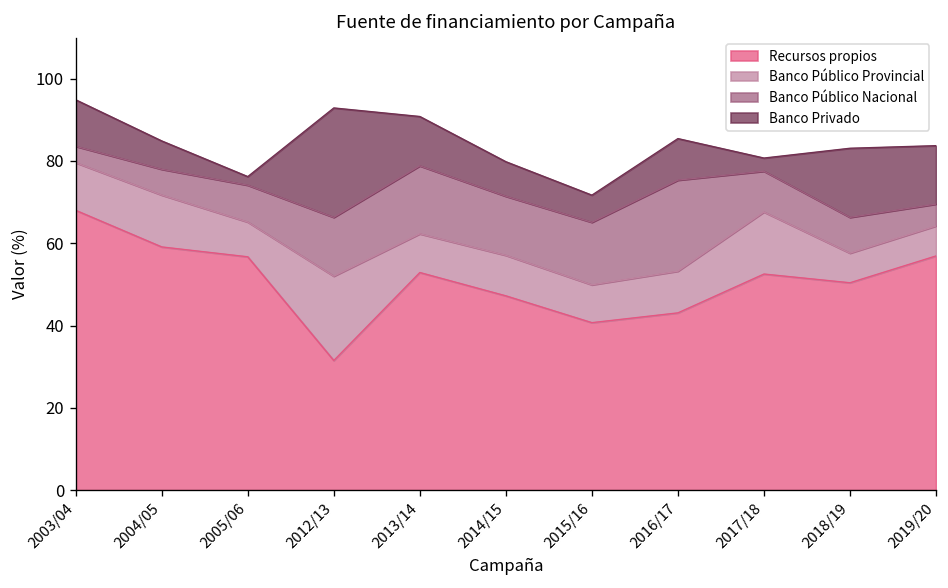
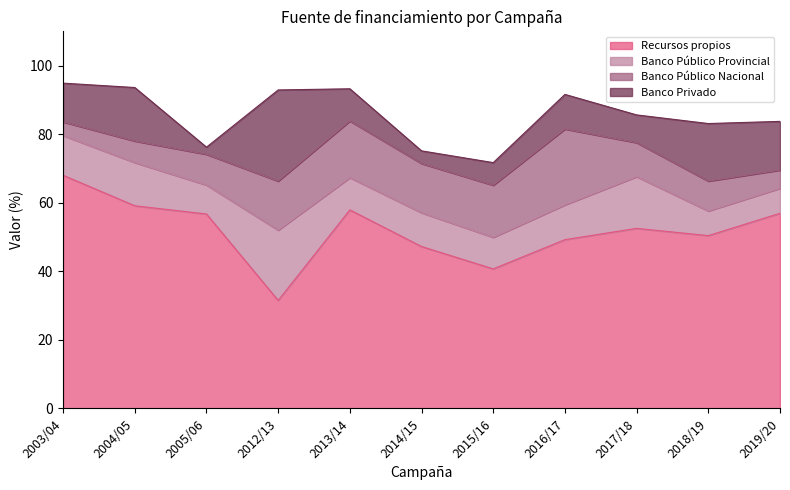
Banco Privado, 2004/05: 7 -> 16
Recursos propios, 2013/14: 53 -> 58
Banco Privado, 2013/14: 12 -> 9
Banco Privado, 2014/15: 8 -> 4
Recursos propios, 2016/17: 43 -> 49
Banco Privado, 2017/18: 3 -> 8
